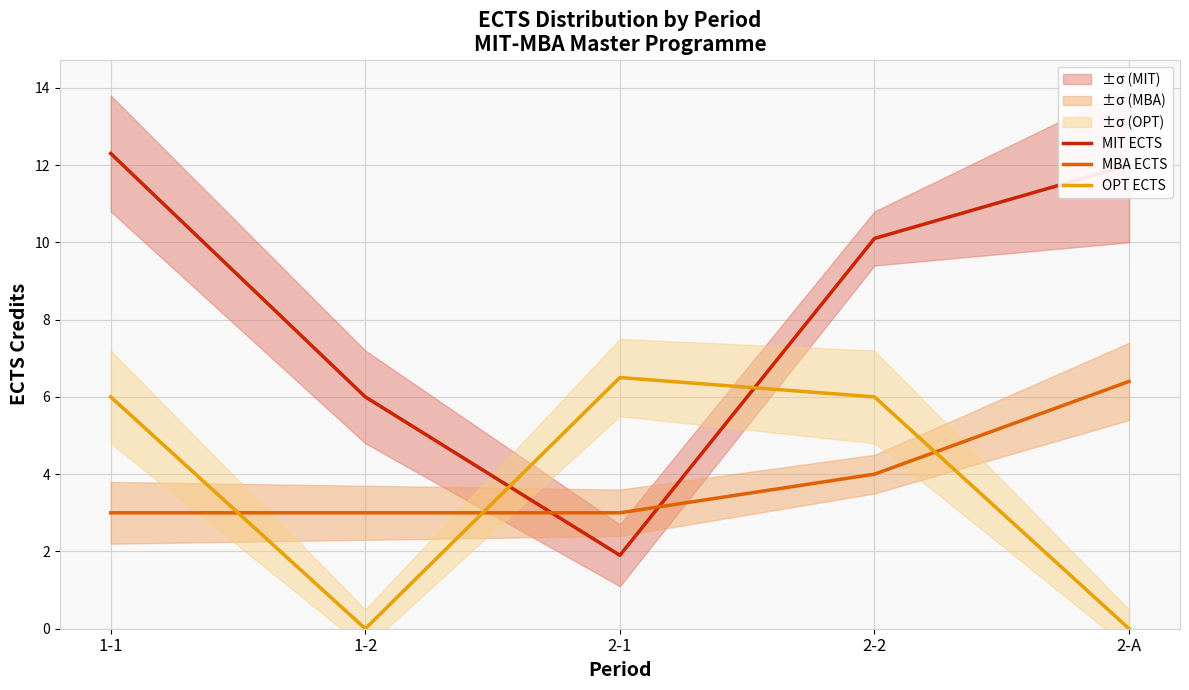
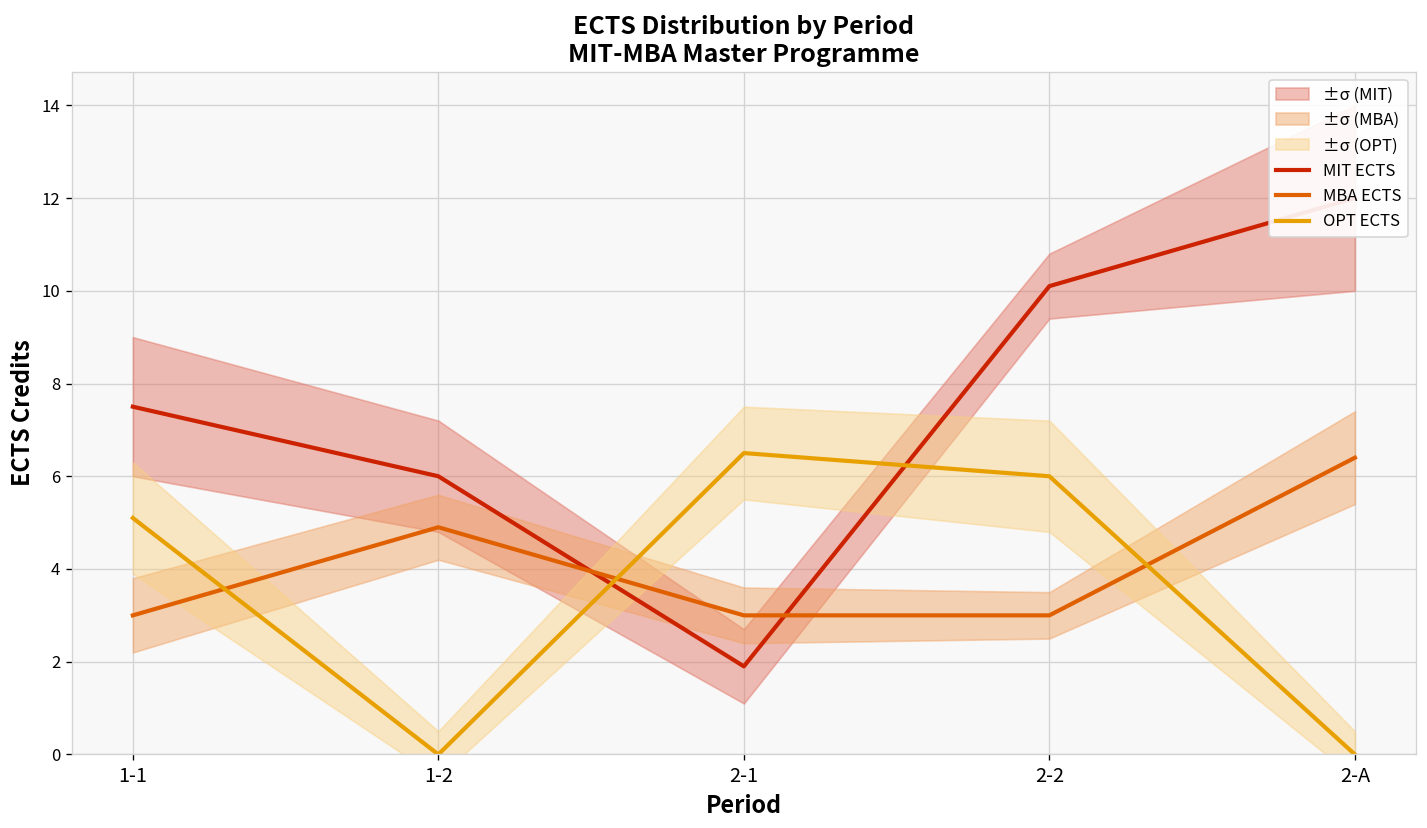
MIT ECTS, 1-1: 12.3 -> 7.5
OPT ECTS, 1-1: 6.0 -> 5.1
MBA ECTS, 1-2: 3.0 -> 4.9
MBA ECTS, 2-2: 4 -> 3
